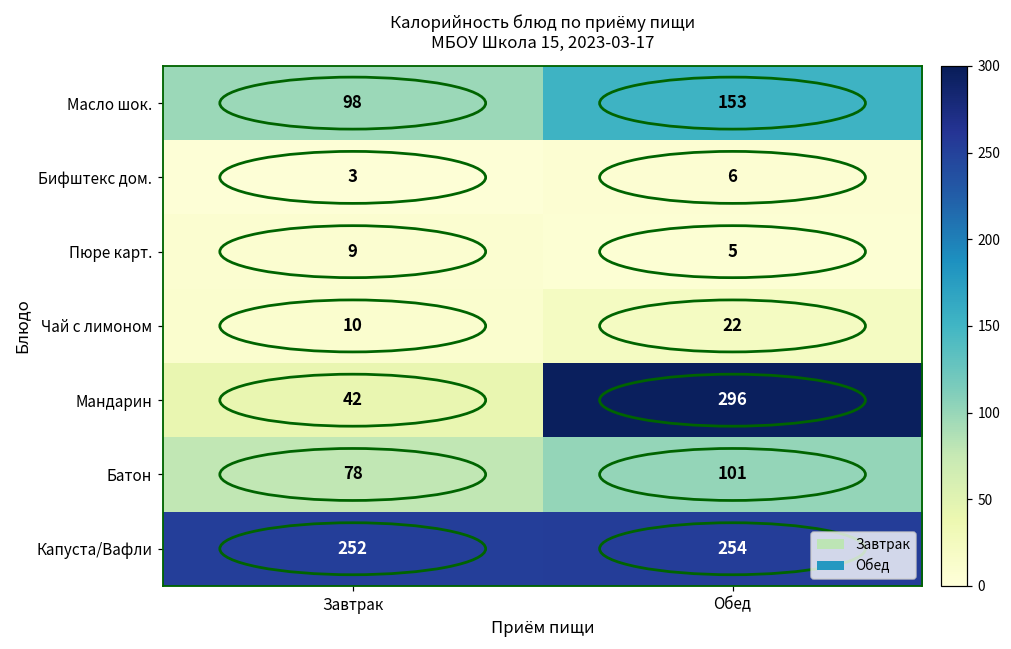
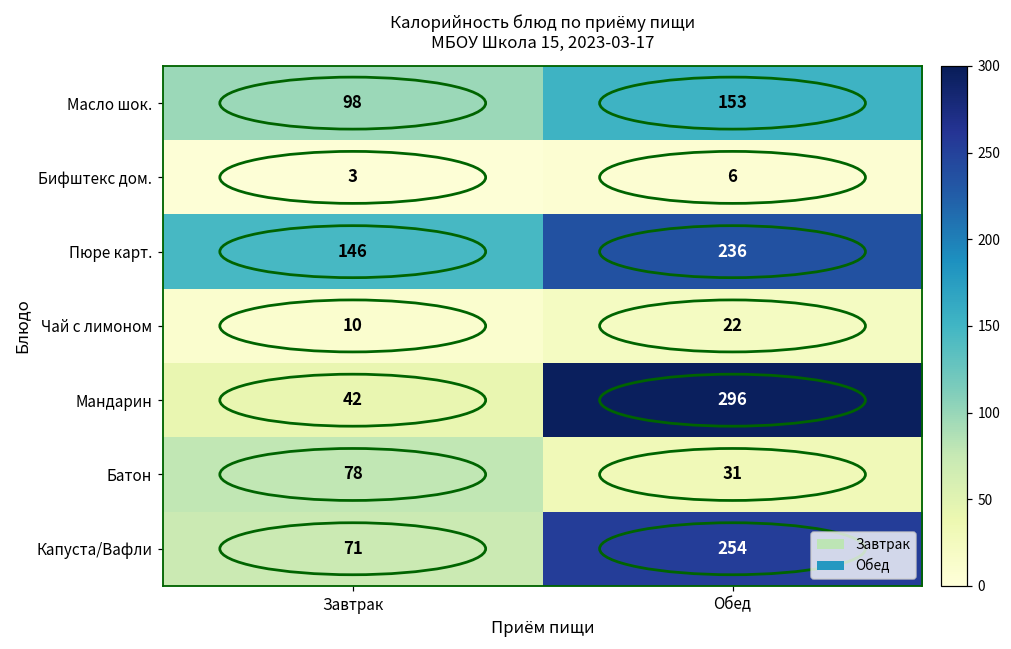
Пюре карт., Завтрак: 9 -> 146
Пюре карт., Обед: 5 -> 236
Батон, Обед: 101 -> 31
Капуста/Вафли, Завтрак: 252 -> 71
